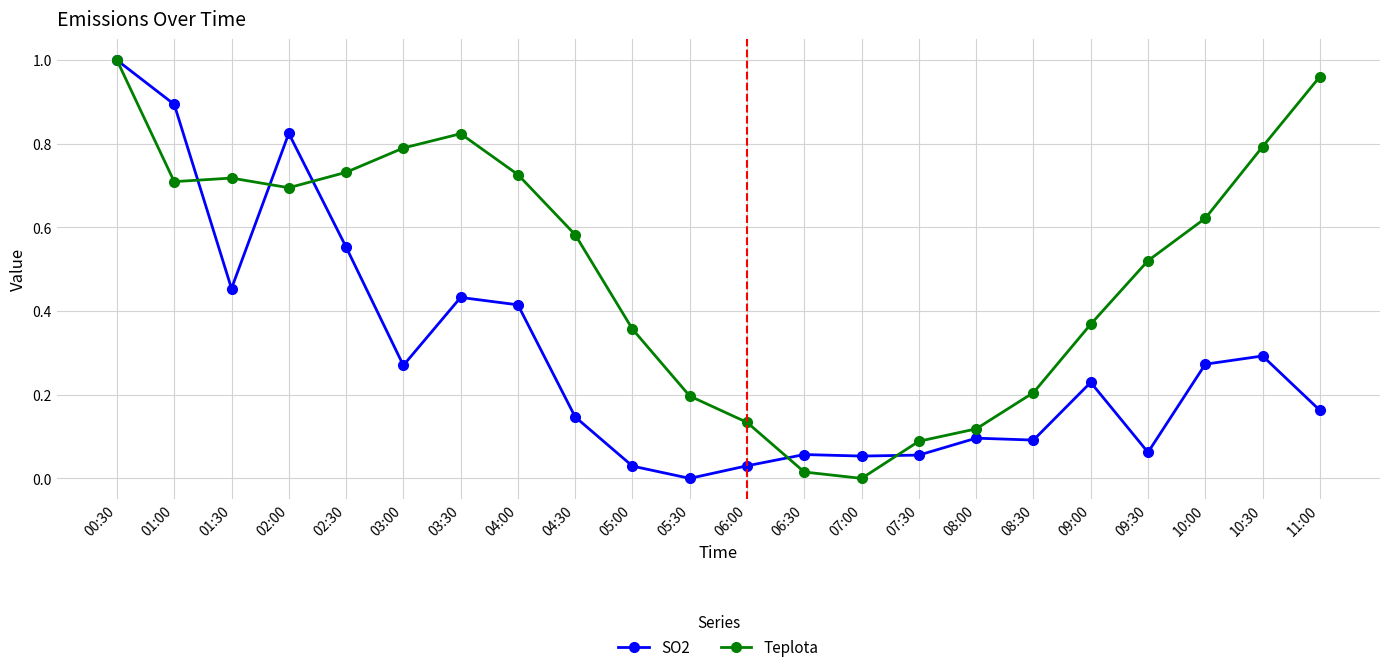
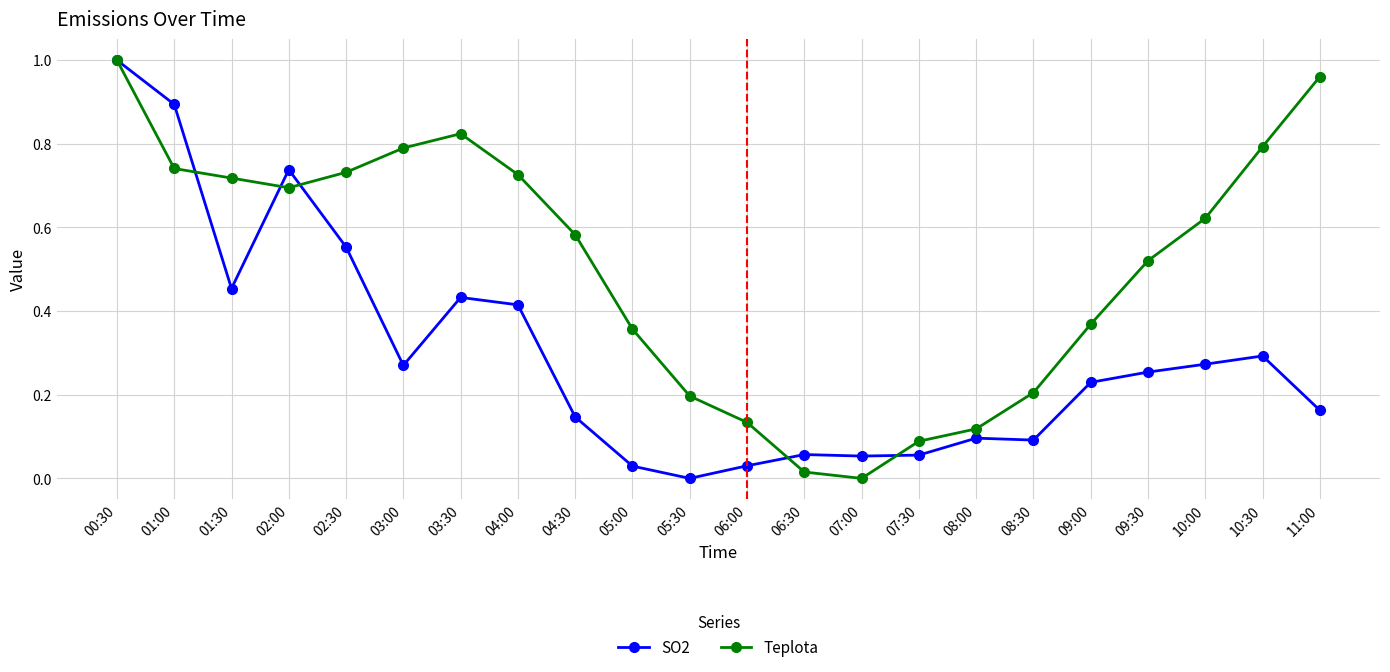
Teplota, 01:00: 0.71 -> 0.74
SO2, 02:00: 0.82 -> 0.74
SO2, 09:30: 0.06 -> 0.25
